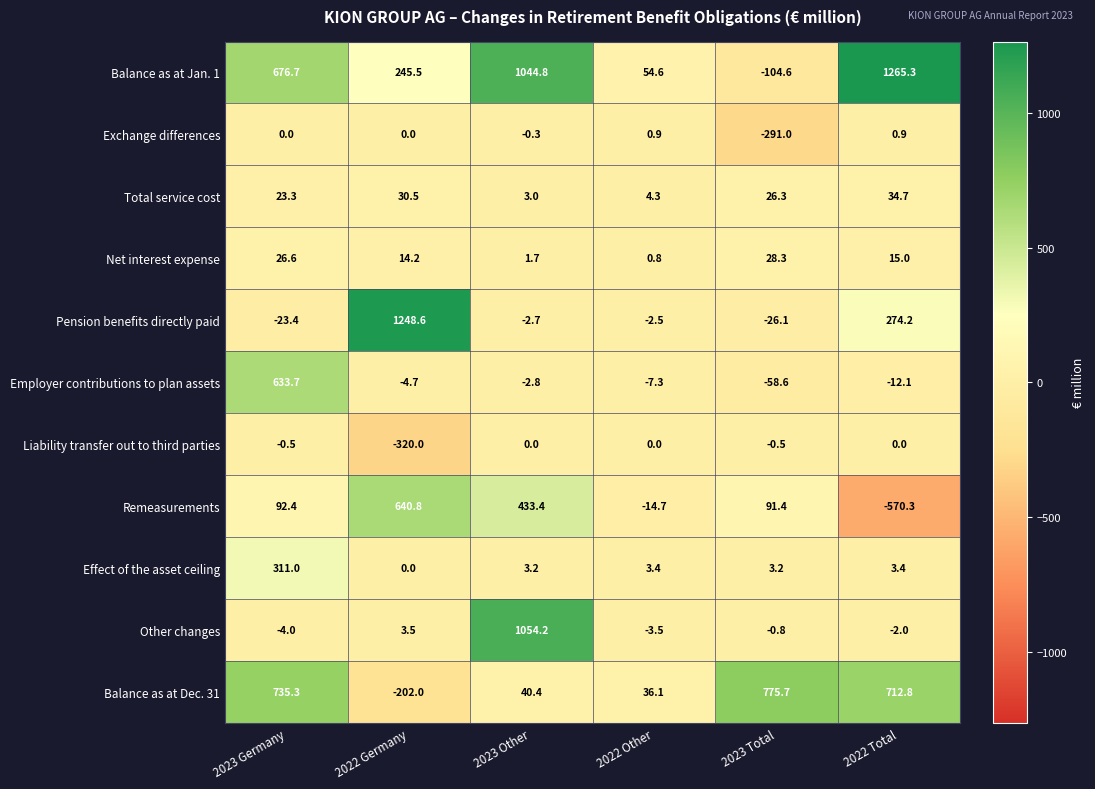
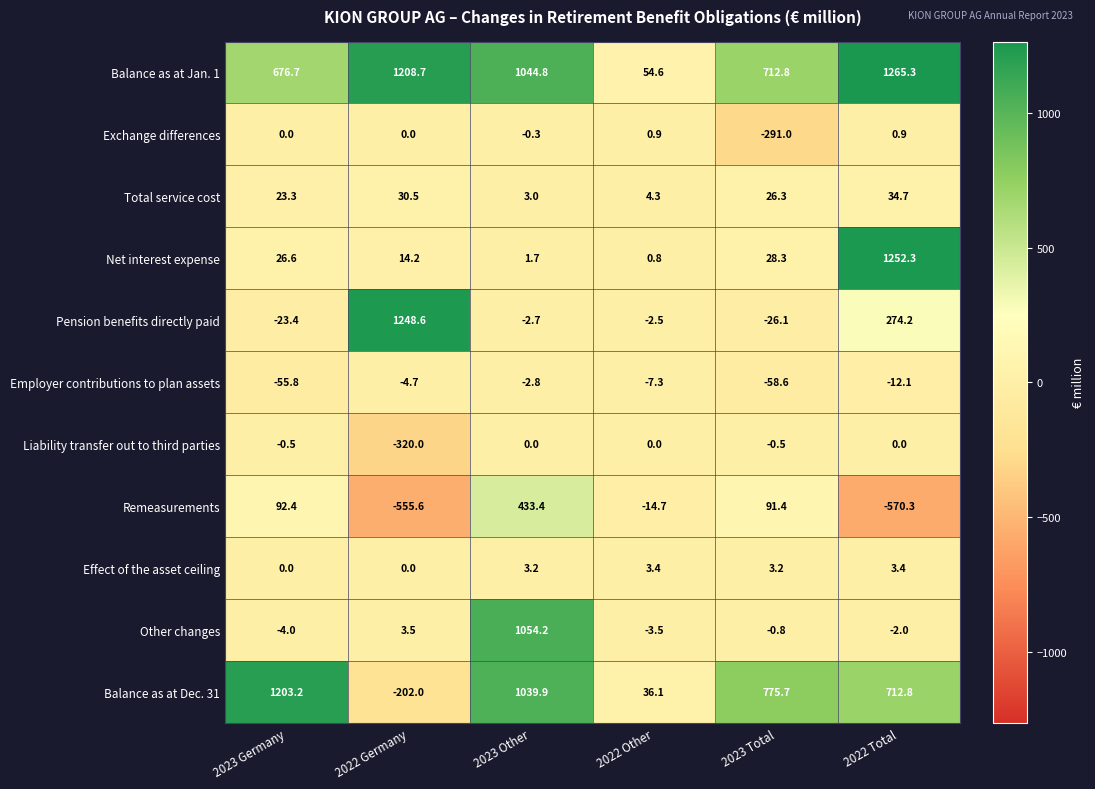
Balance as at Jan. 1, 2022 Germany: 245.5 -> 1208.7
Balance as at Jan. 1, 2023 Total: -104.6 -> 712.8
Net interest expense, 2022 Total: 15.0 -> 1252.3
Employer contributions to plan assets, 2023 Germany: 633.7 -> -55.8
Remeasurements, 2022 Germany: 640.8 -> -555.6
Effect of the asset ceiling, 2023 Germany: 311.0 -> 0.0
Balance as at Dec. 31, 2023 Germany: 735.3 -> 1203.2
Balance as at Dec. 31, 2023 Other: 40.4 -> 1039.9
